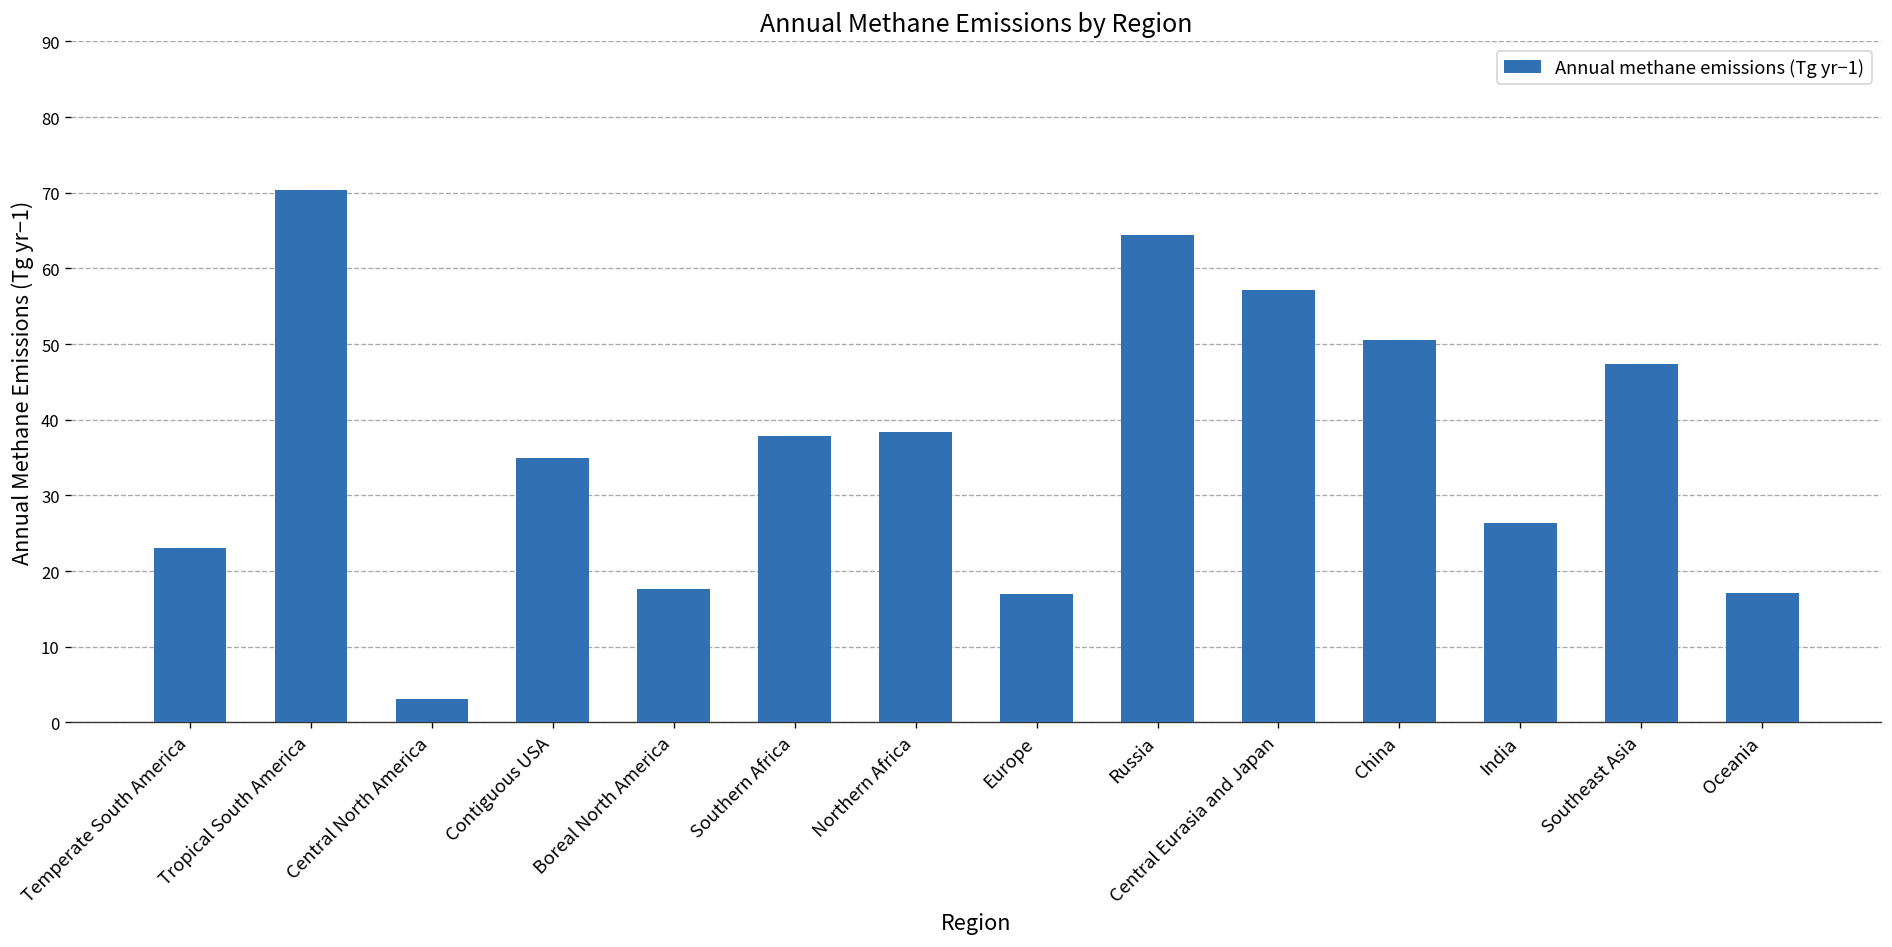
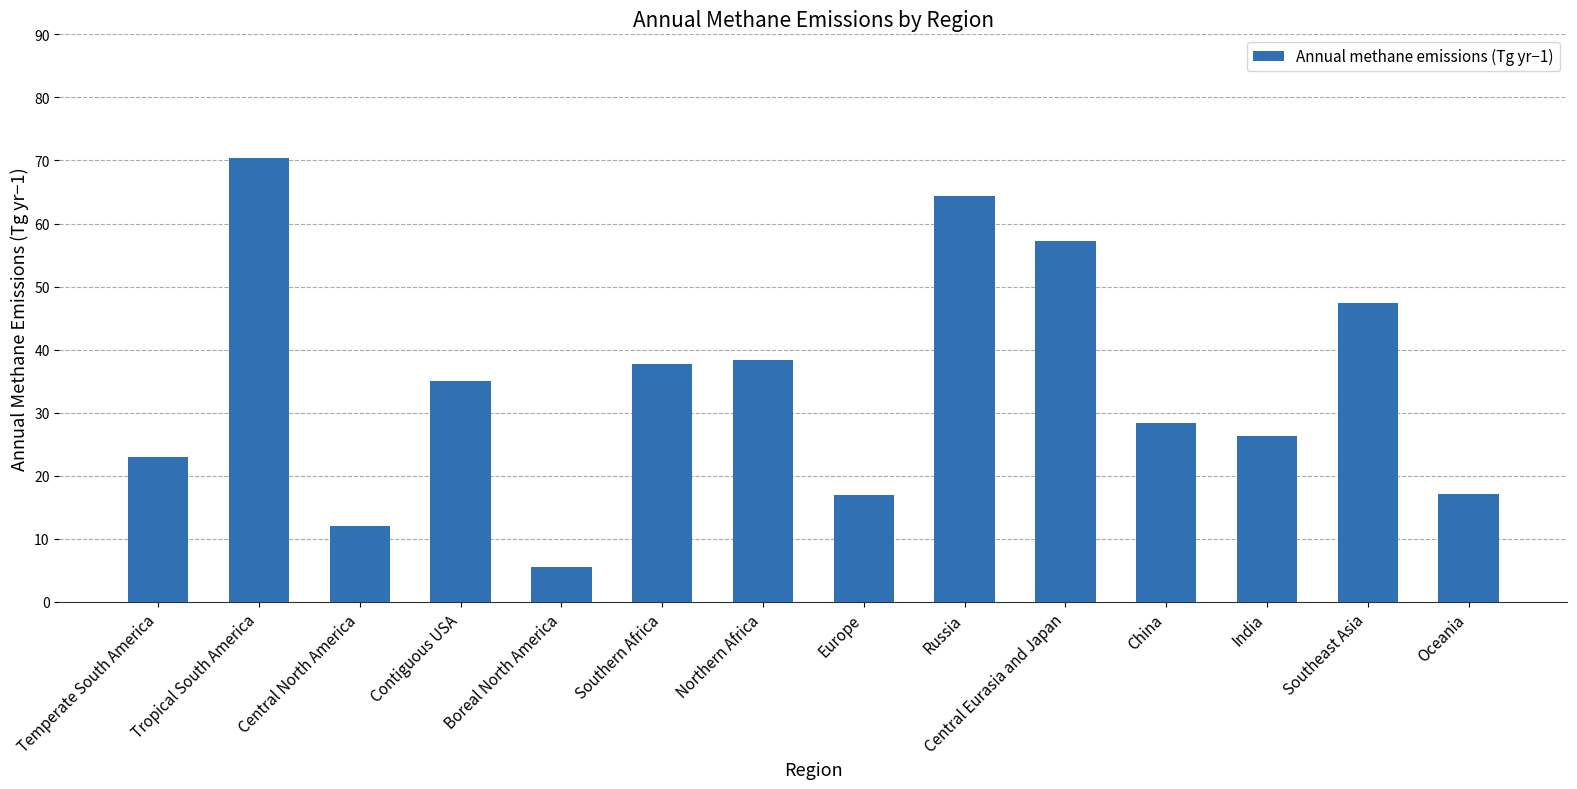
Central North America: 3 -> 12
Boreal North America: 18 -> 6
China: 51 -> 28
